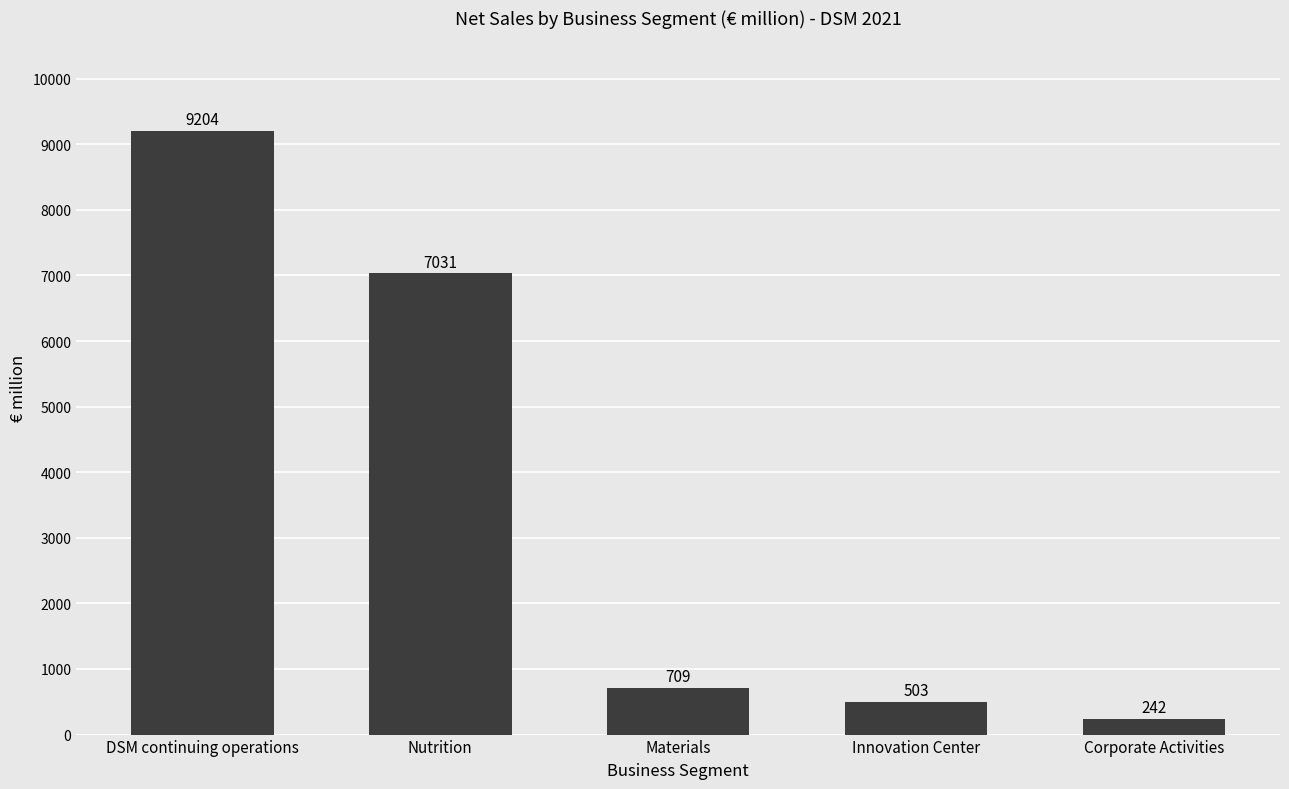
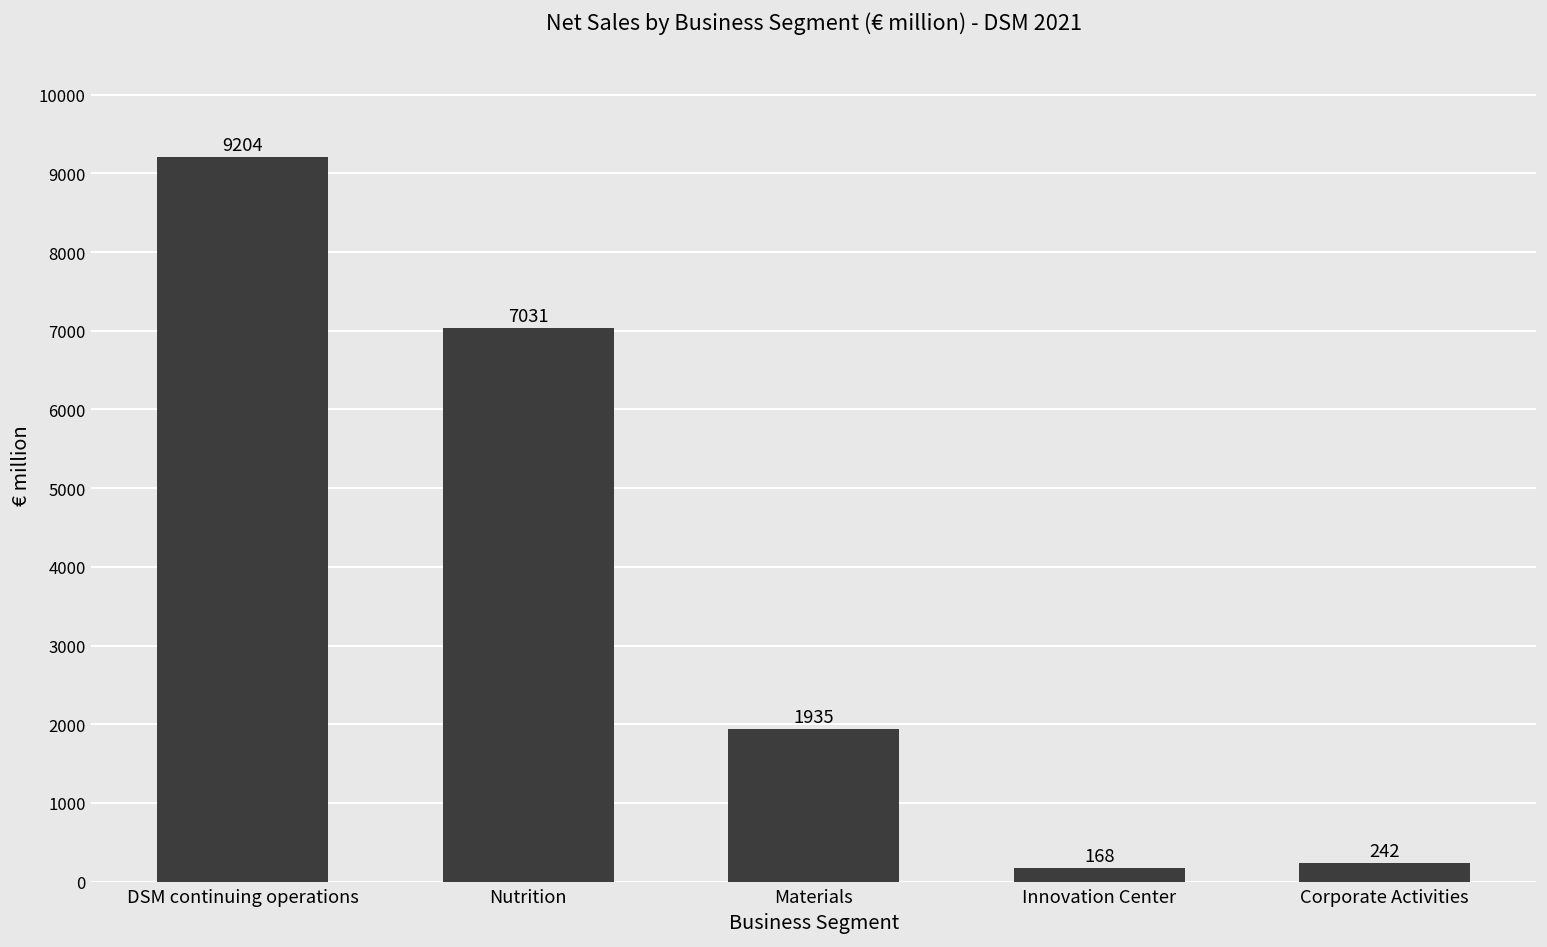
Materials: 709 -> 1935
Innovation Center: 503 -> 168
